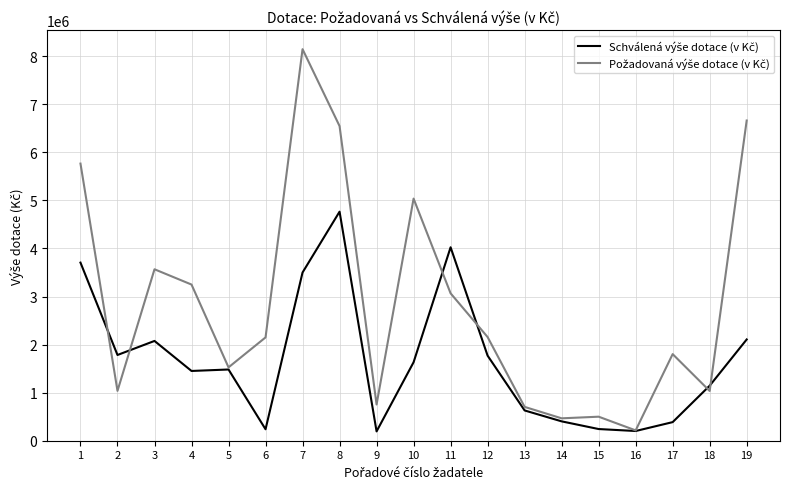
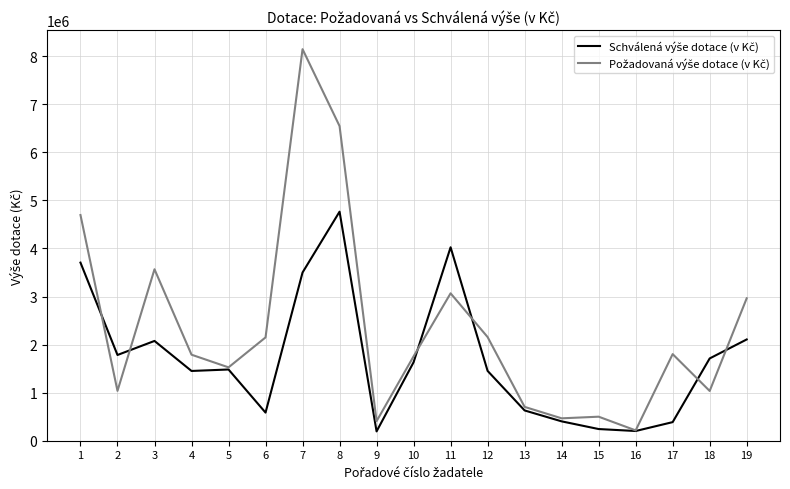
Požadovaná výše dotace (v Kč), 1: 5800000 -> 4700000
Požadovaná výše dotace (v Kč), 4: 3200000 -> 1800000
Schválená výše dotace (v Kč), 6: 200000 -> 600000
Požadovaná výše dotace (v Kč), 9: 800000 -> 400000
Požadovaná výše dotace (v Kč), 10: 5000000 -> 1800000
Schválená výše dotace (v Kč), 12: 1800000 -> 1500000
Schválená výše dotace (v Kč), 18: 1100000 -> 1700000
Požadovaná výše dotace (v Kč), 19: 6700000 -> 3000000
